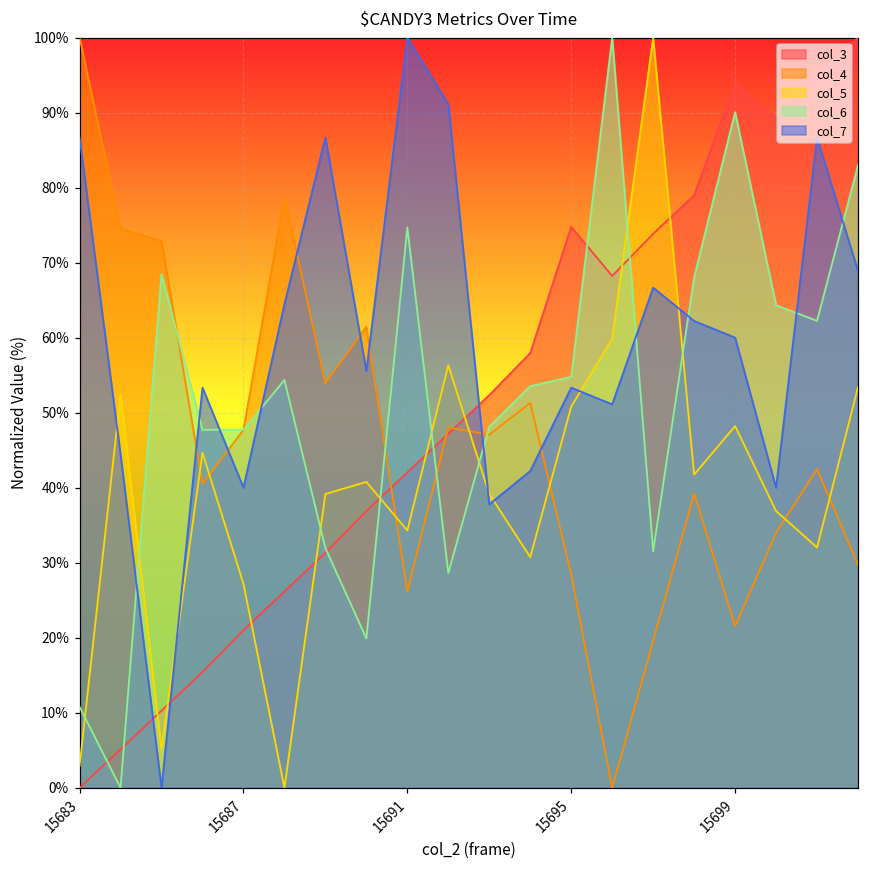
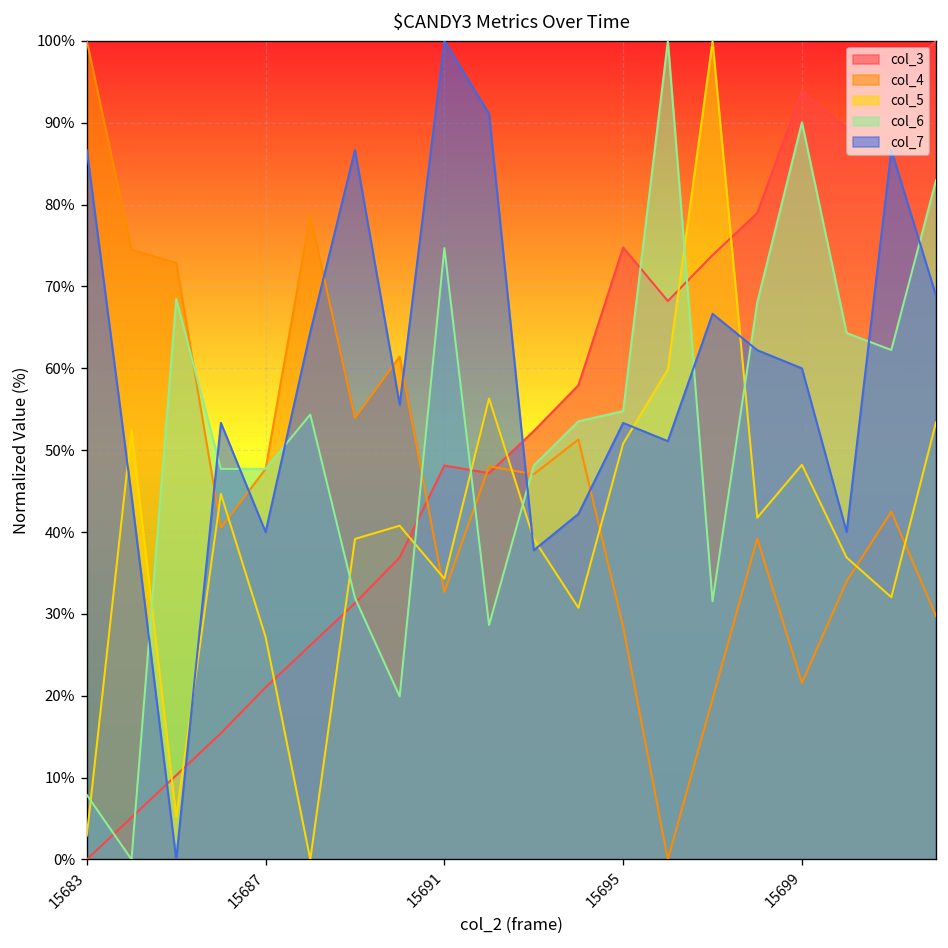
col_6, 15683: 11% -> 8%
col_3, 15691: 42% -> 48%
col_4, 15691: 26% -> 33%
